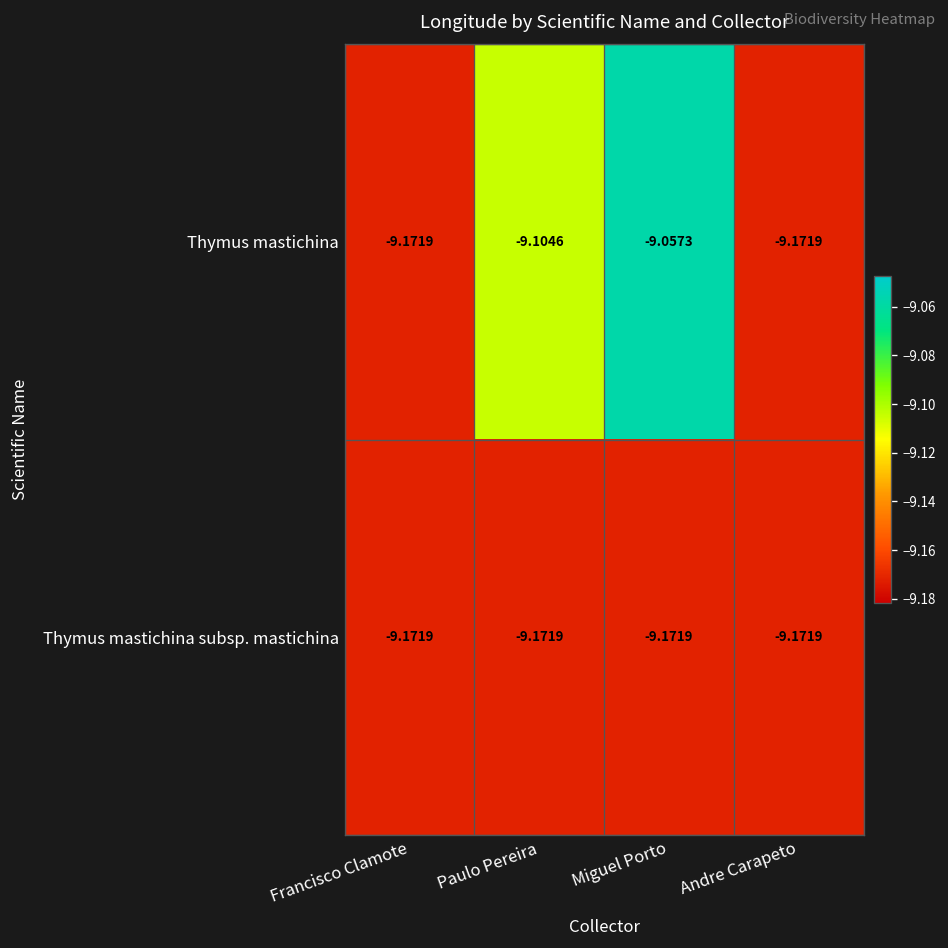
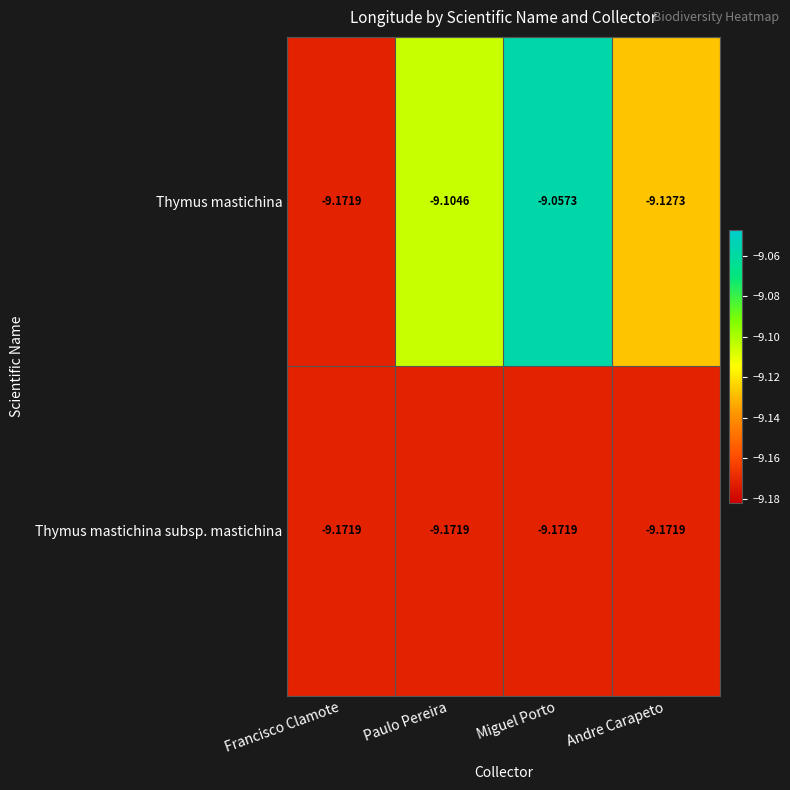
Thymus mastichina, Andre Carapeto: -9.1719 -> -9.1273
